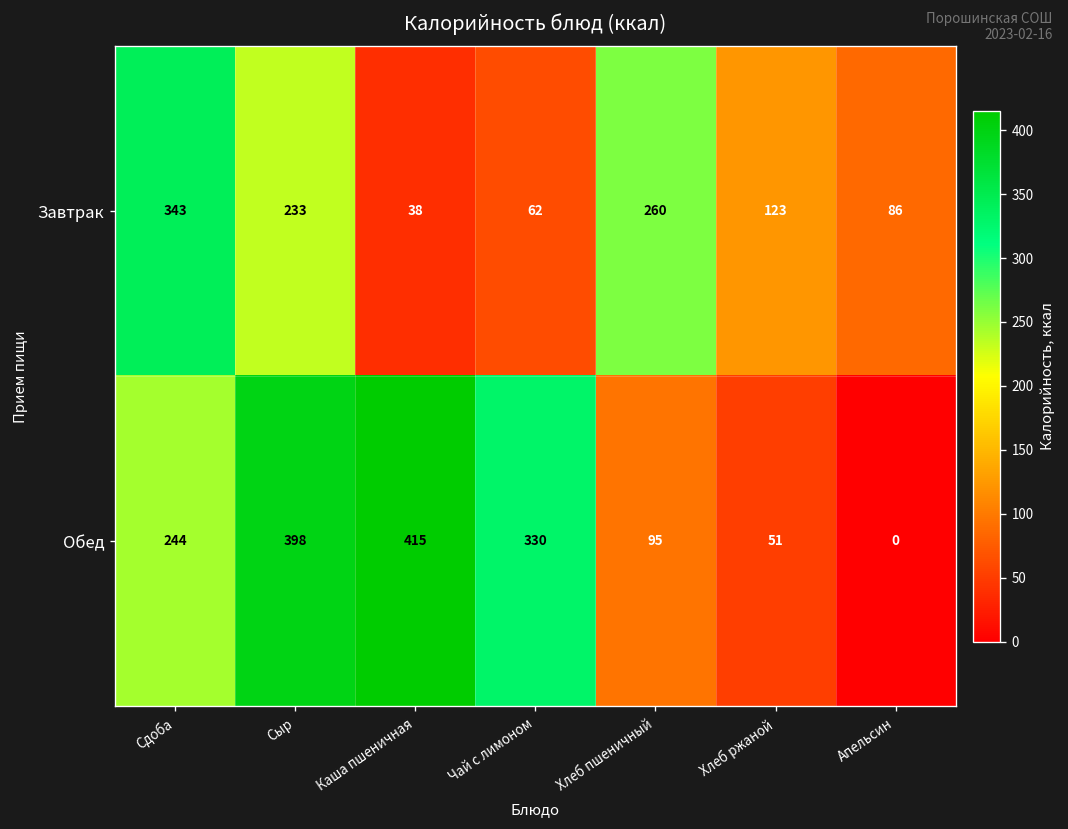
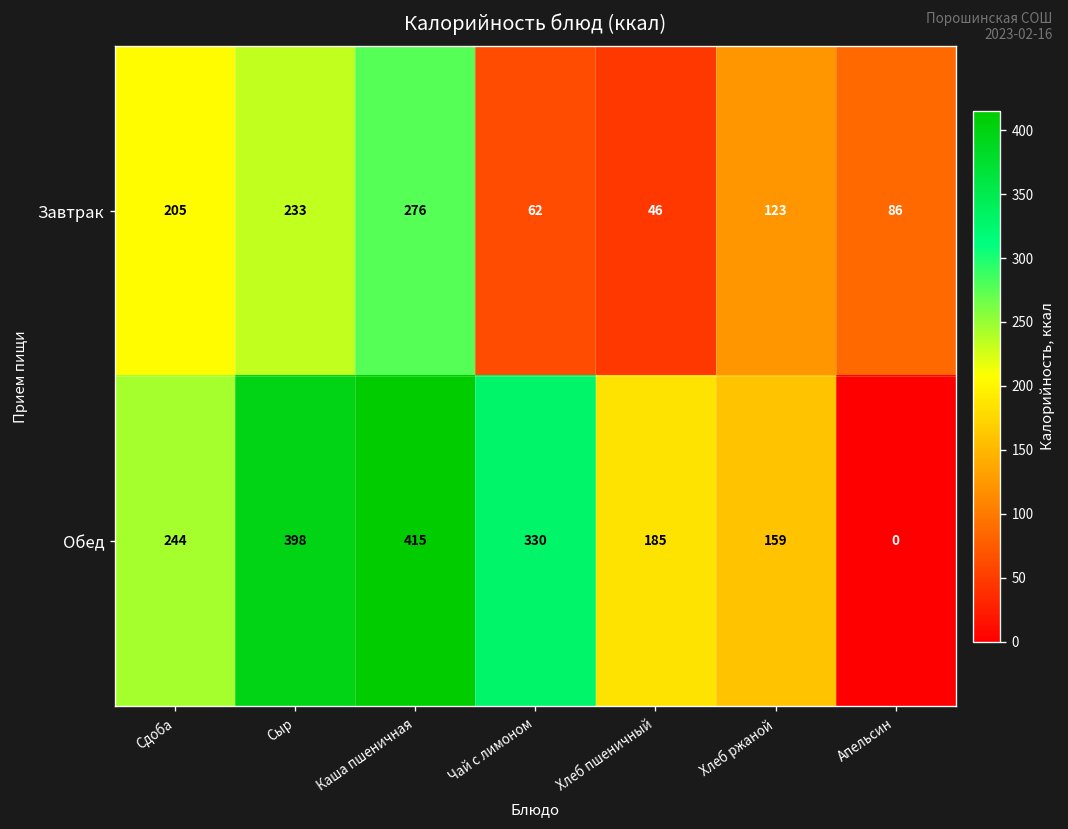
Завтрак, Сдоба: 343 -> 205
Завтрак, Каша пшеничная: 38 -> 276
Завтрак, Хлеб пшеничный: 260 -> 46
Обед, Хлеб пшеничный: 95 -> 185
Обед, Хлеб ржаной: 51 -> 159
